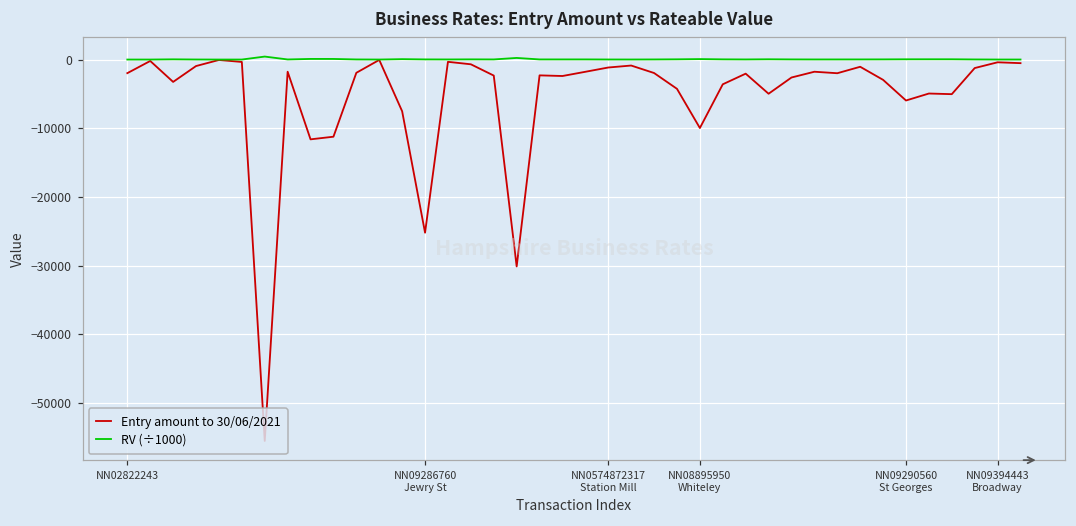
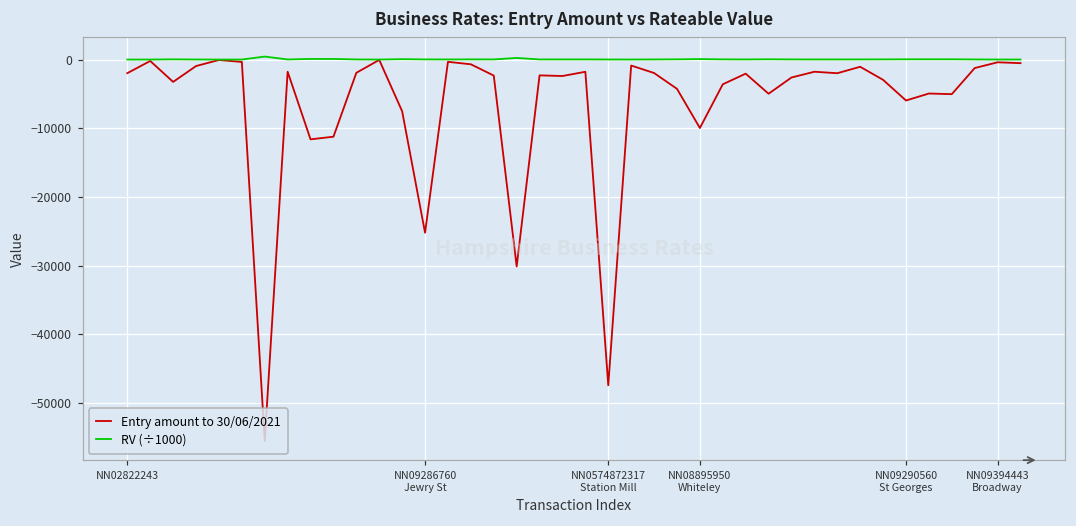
Entry amount to 30/06/2021, NN0574872317 Station Mill: -1000 -> -47000
